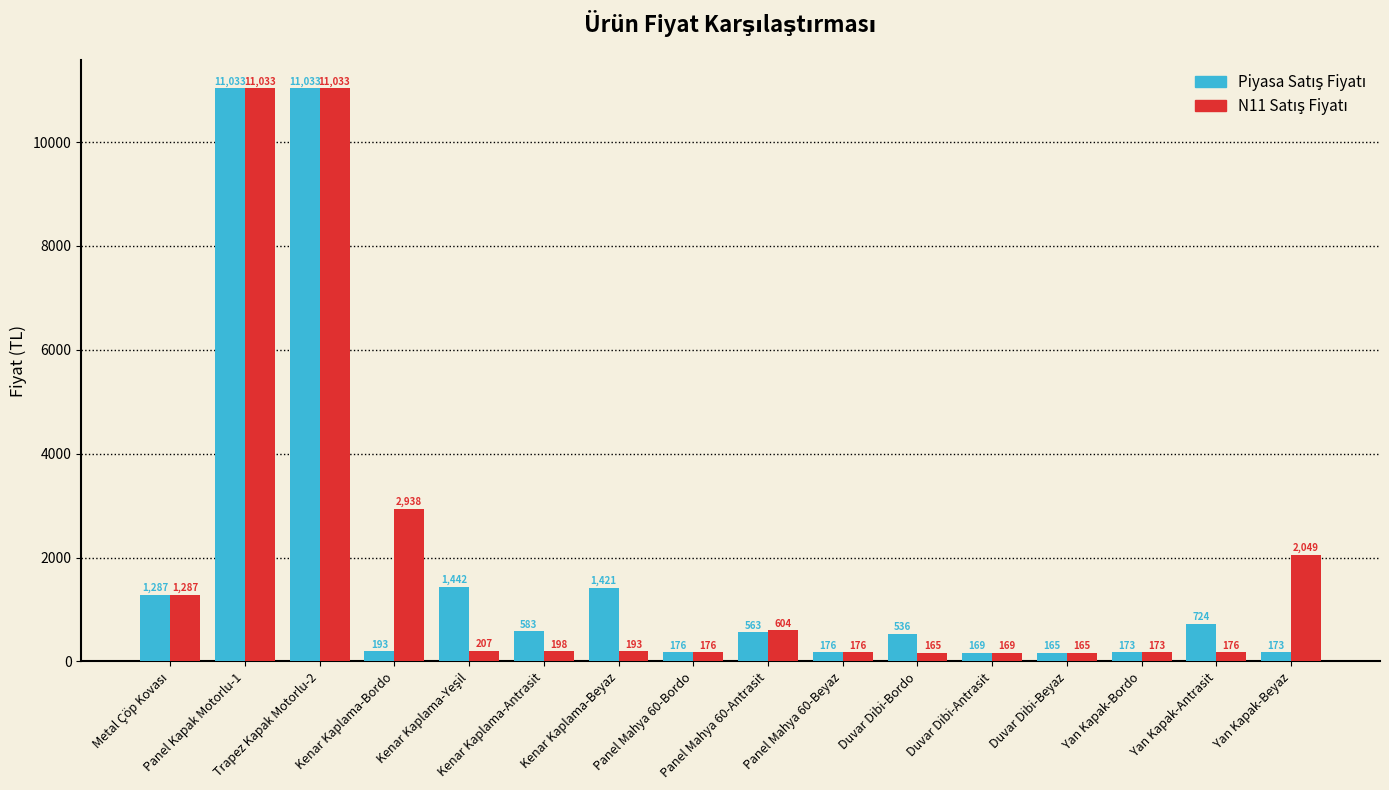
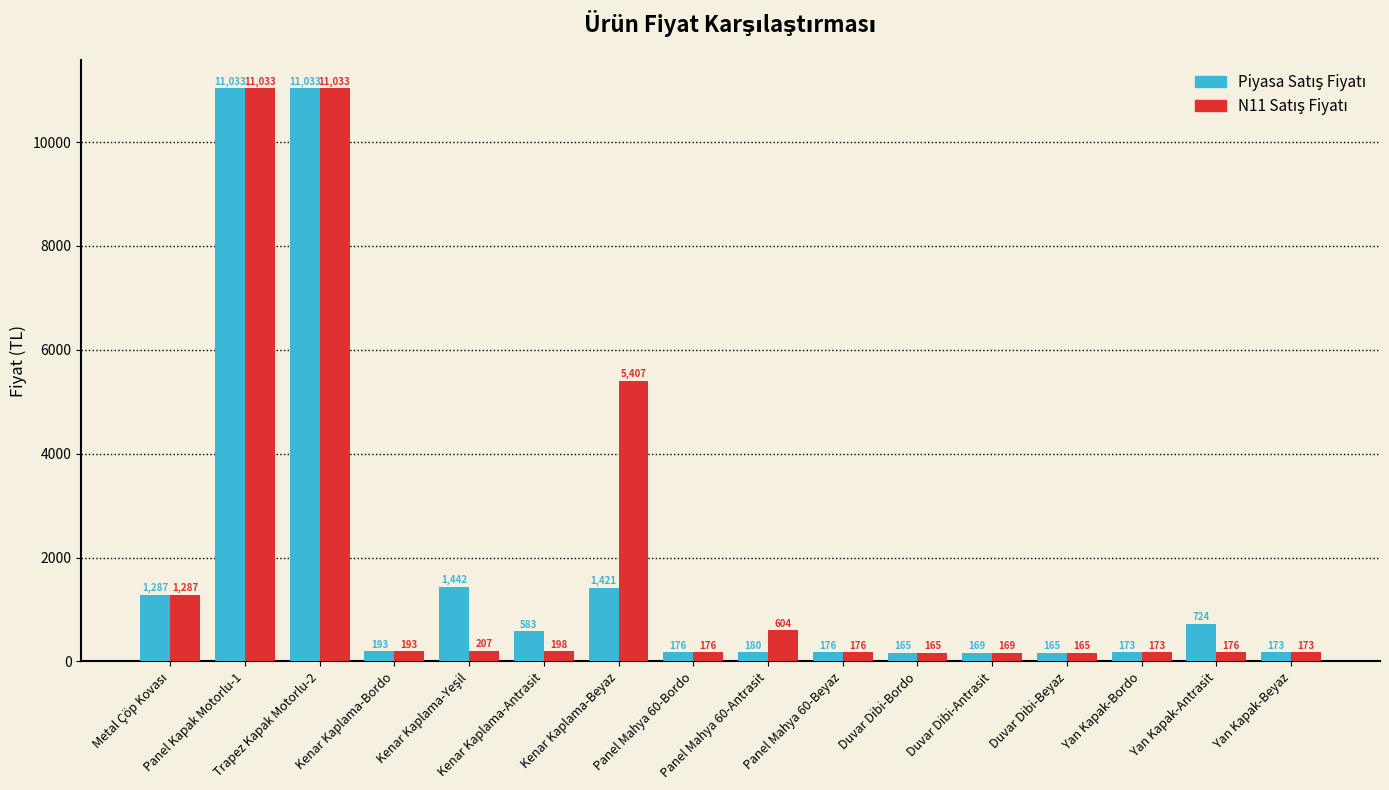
N11 Satış Fiyatı, Kenar Kaplama-Bordo: 2,938 -> 193
N11 Satış Fiyatı, Kenar Kaplama-Beyaz: 193 -> 5,407
Piyasa Satış Fiyatı, Panel Mahya 60-Antrasit: 563 -> 180
Piyasa Satış Fiyatı, Duvar Dibi-Bordo: 536 -> 165
N11 Satış Fiyatı, Yan Kapak-Beyaz: 2,049 -> 173
